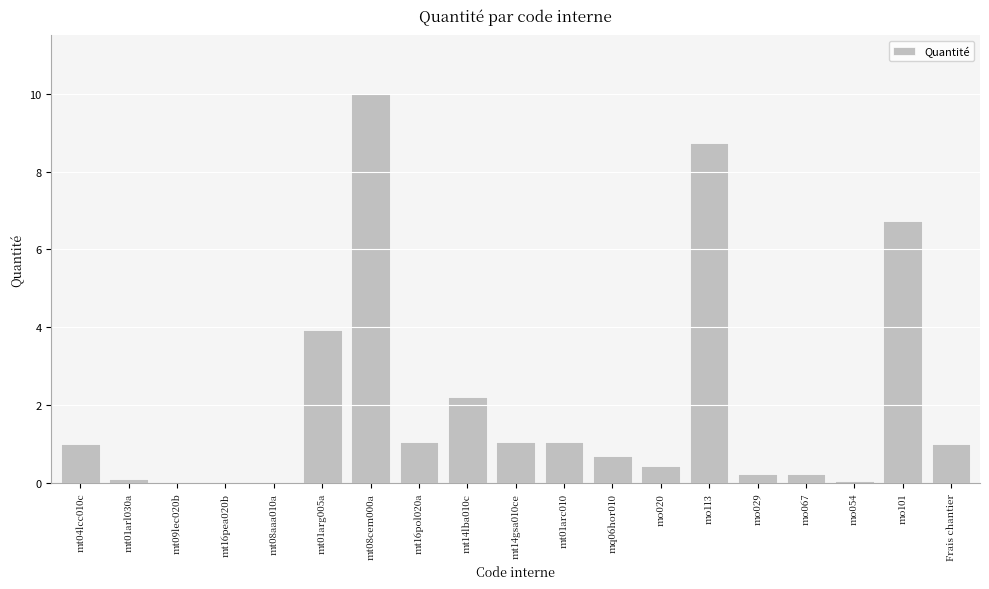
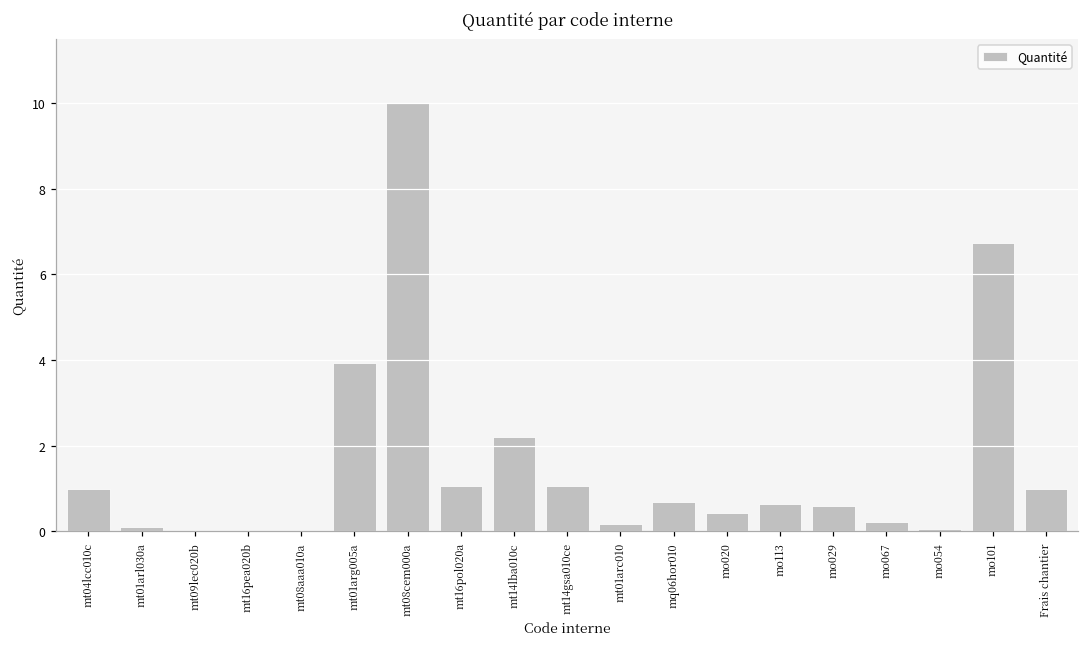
mt01arc010: 1.1 -> 0.2
mo113: 8.7 -> 0.7
mo029: 0.2 -> 0.6
